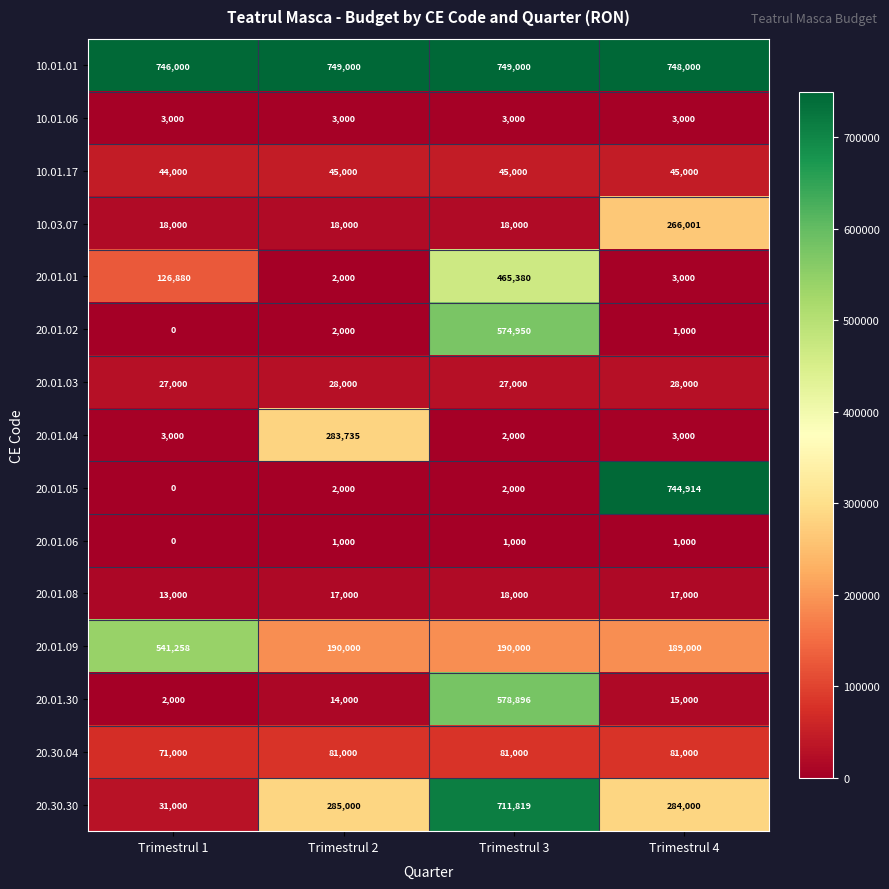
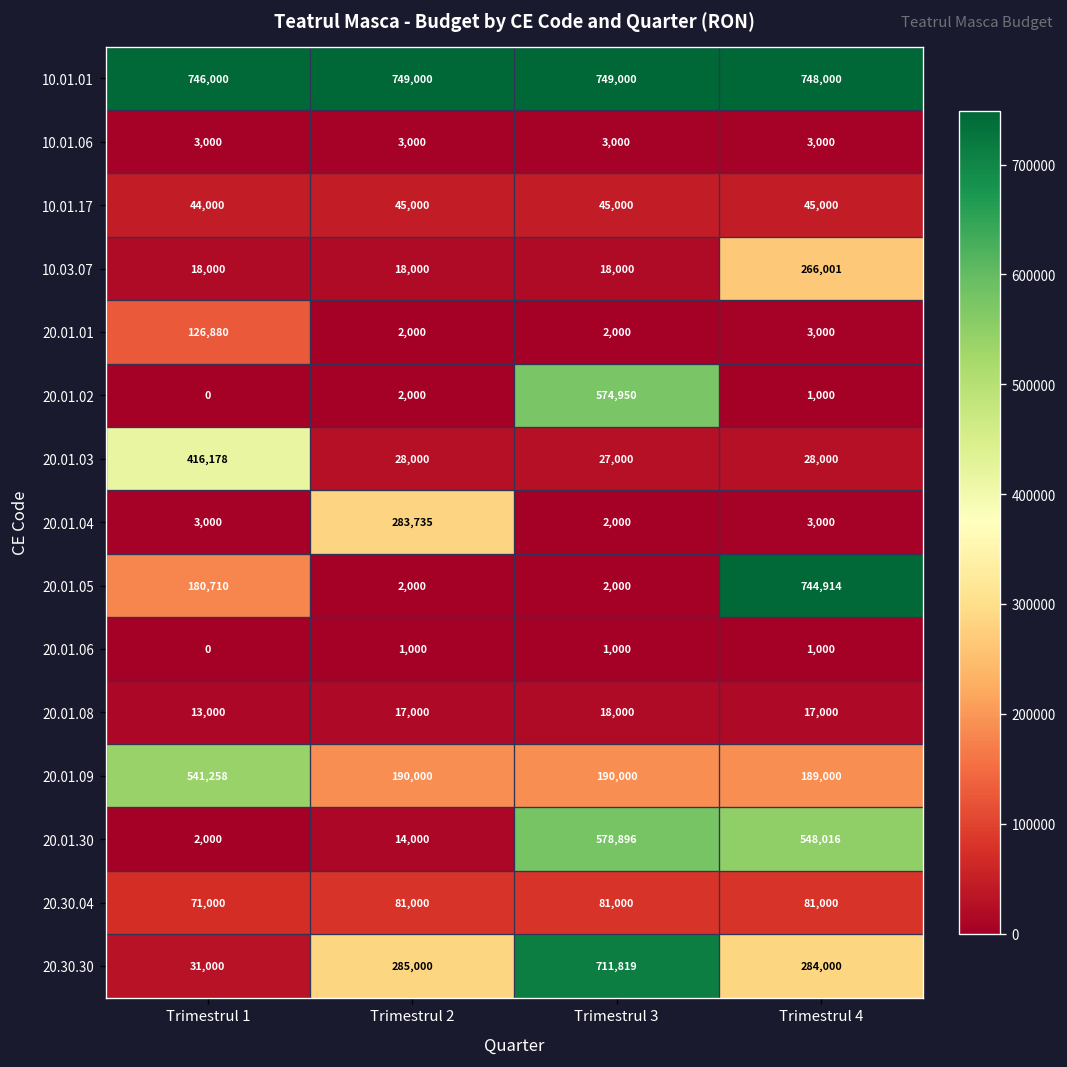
20.01.01, Trimestrul 3: 465,380 -> 2,000
20.01.03, Trimestrul 1: 27,000 -> 416,178
20.01.05, Trimestrul 1: 0 -> 180,710
20.01.30, Trimestrul 4: 15,000 -> 548,016
